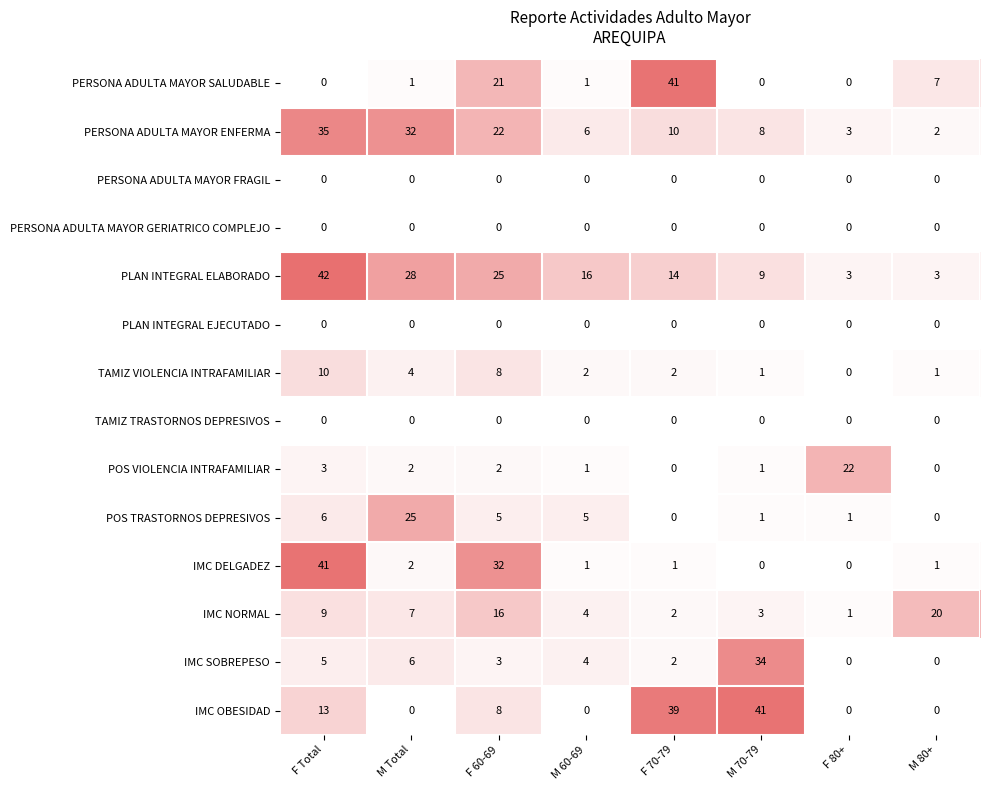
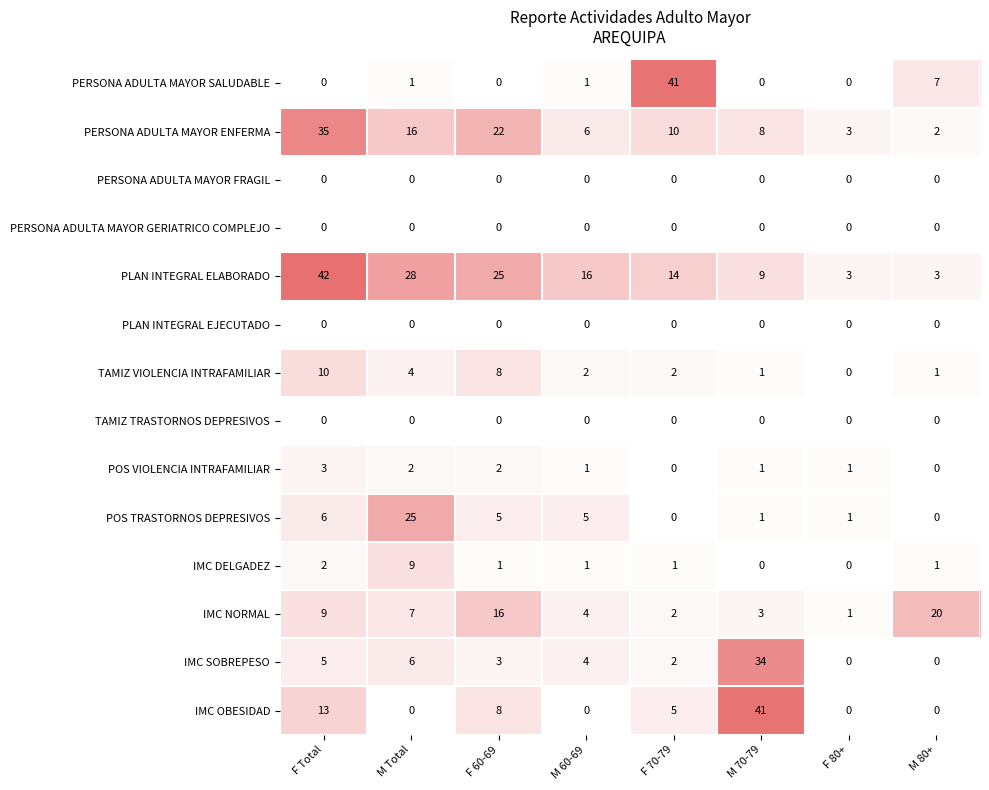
PERSONA ADULTA MAYOR SALUDABLE, F 60-69: 21 -> 0
PERSONA ADULTA MAYOR ENFERMA, M Total: 32 -> 16
POS VIOLENCIA INTRAFAMILIAR, F 80+: 22 -> 1
IMC DELGADEZ, F Total: 41 -> 2
IMC DELGADEZ, M Total: 2 -> 9
IMC DELGADEZ, F 60-69: 32 -> 1
IMC OBESIDAD, F 70-79: 39 -> 5
